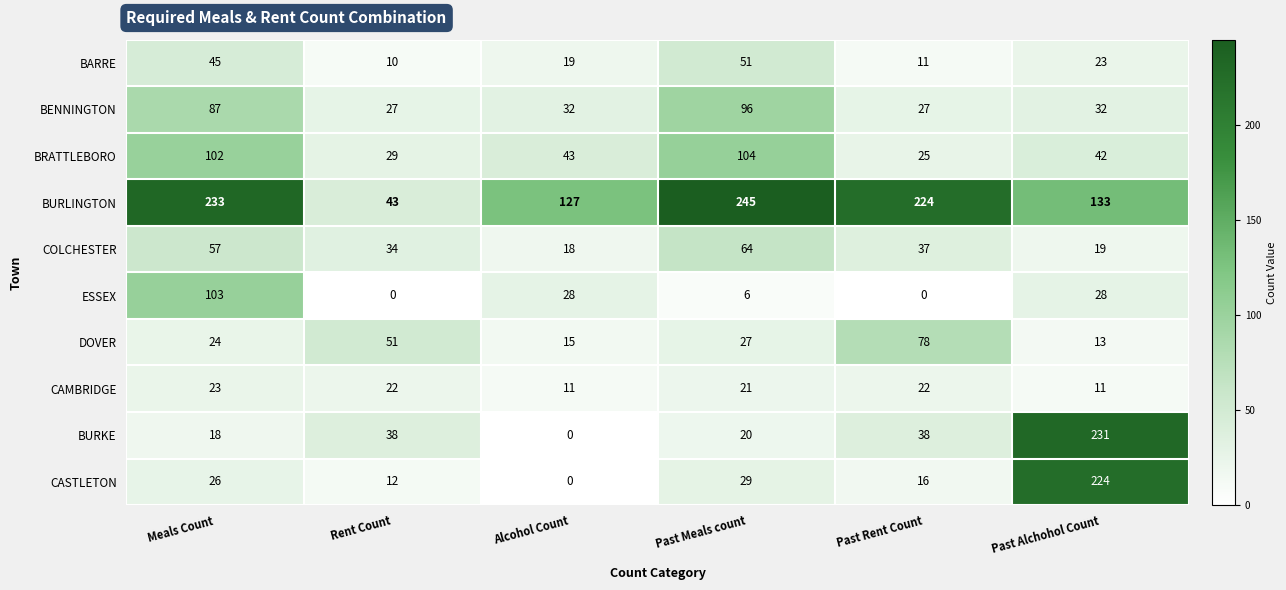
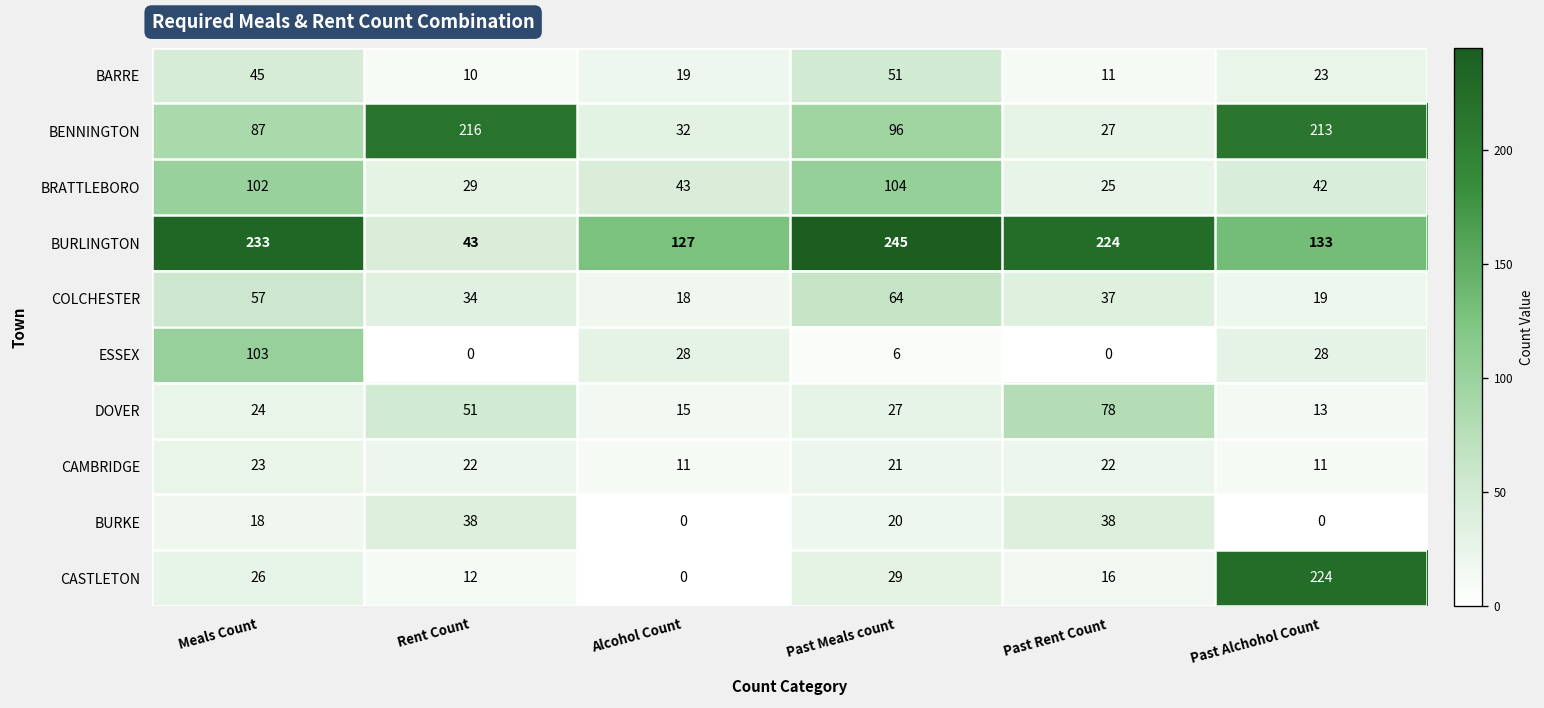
BENNINGTON, Rent Count: 27 -> 216
BENNINGTON, Past Alchohol Count: 32 -> 213
BURKE, Past Alchohol Count: 231 -> 0
